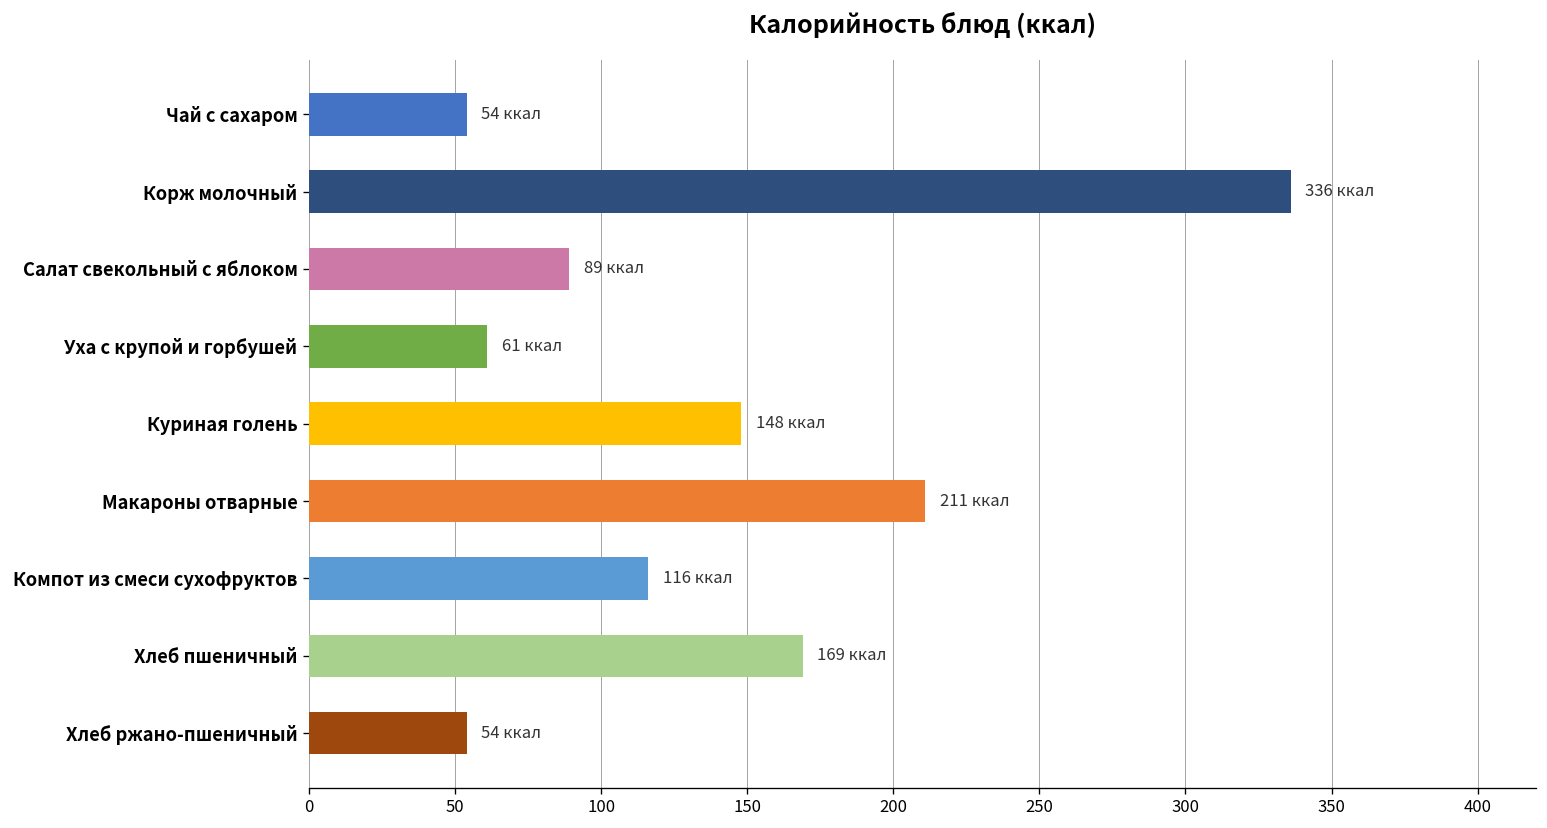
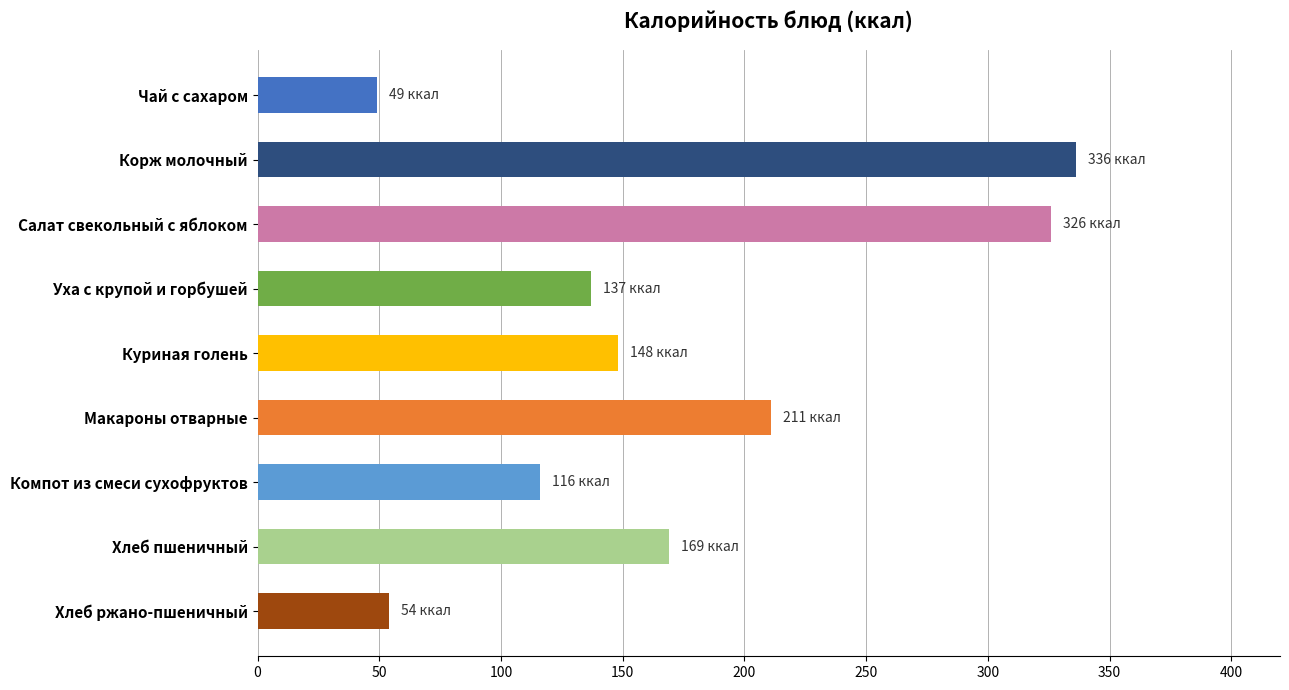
Чай с сахаром: 54 -> 49
Салат свекольный с яблоком: 89 -> 326
Уха с крупой и горбушей: 61 -> 137
